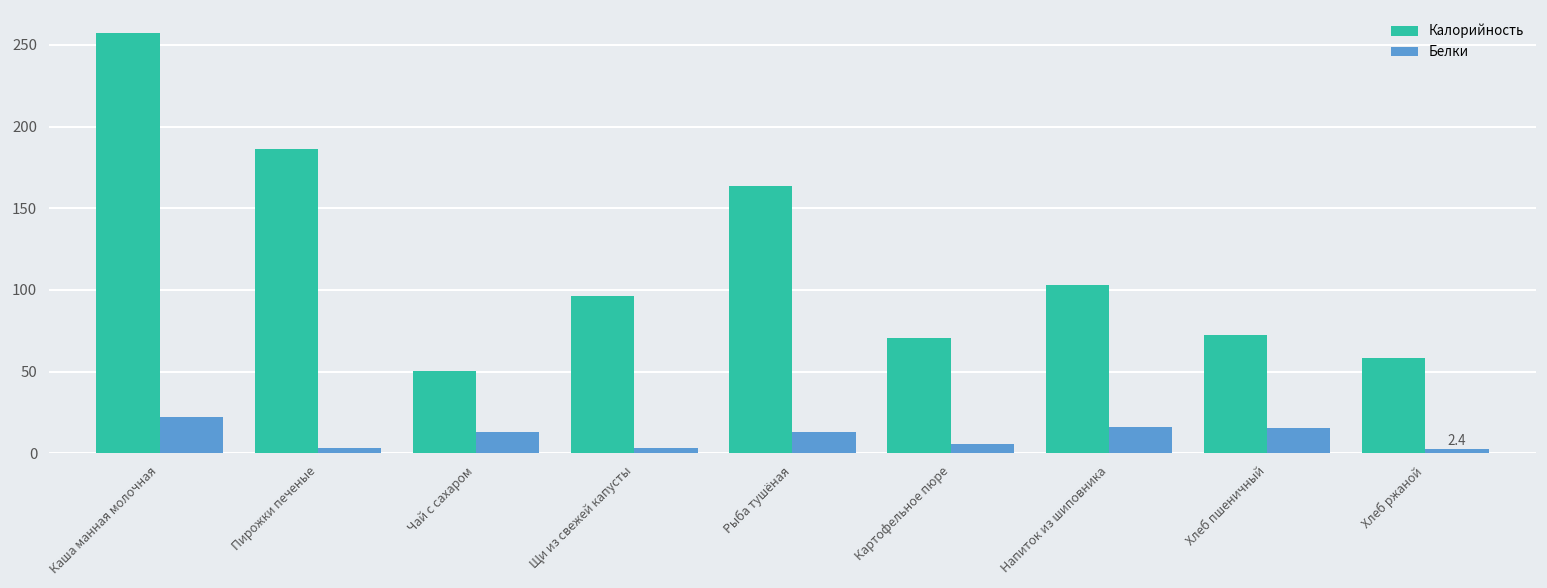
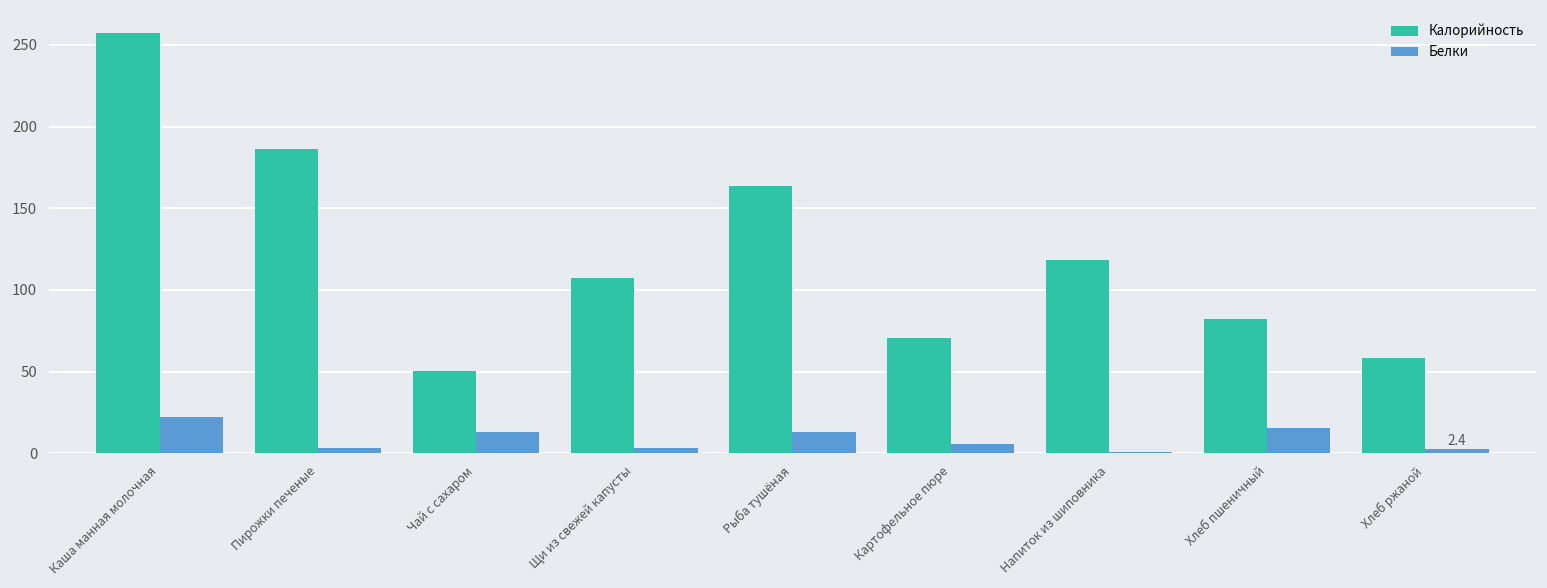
Калорийность, Щи из свежей капусты: 96 -> 107
Калорийность, Напиток из шиповника: 103 -> 119
Белки, Напиток из шиповника: 16 -> 1
Калорийность, Хлеб пшеничный: 72 -> 82
